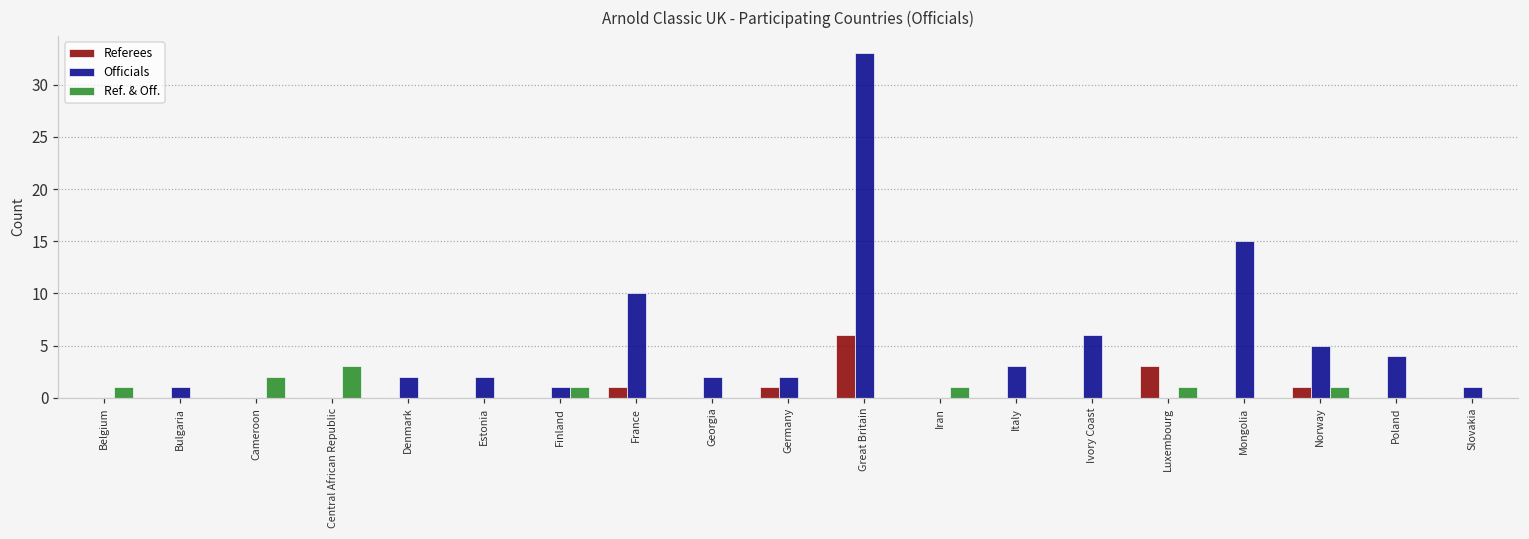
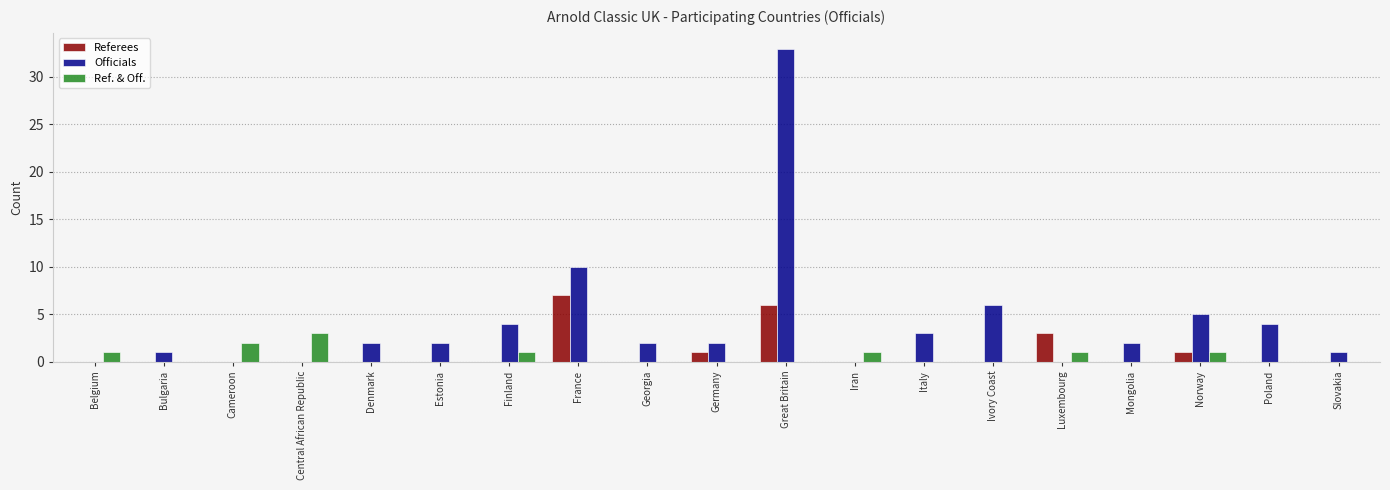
Officials, Finland: 1 -> 4
Referees, France: 1 -> 7
Officials, Mongolia: 15 -> 2
